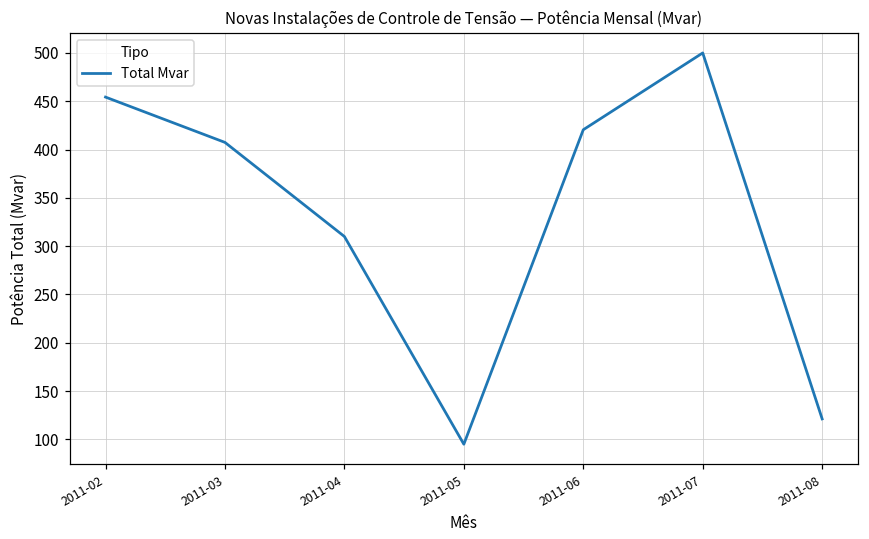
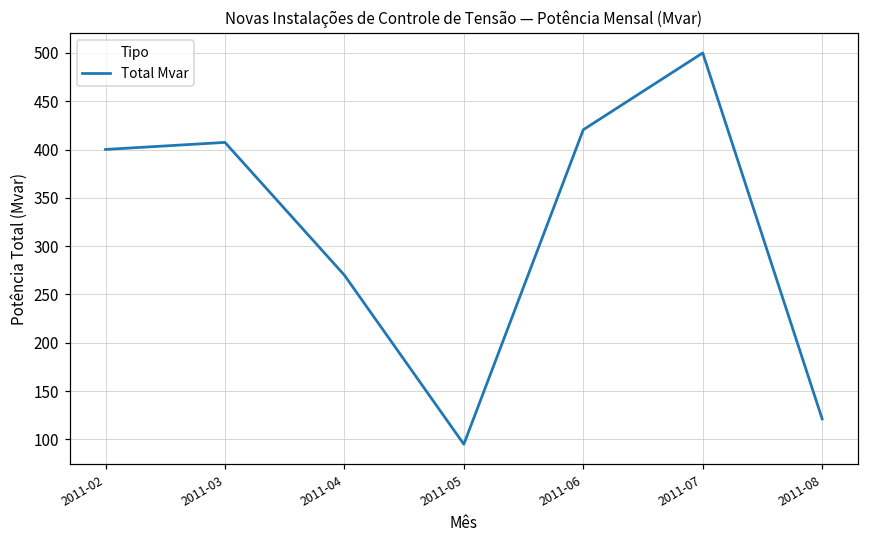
2011-02: 450 -> 400
2011-04: 310 -> 270
